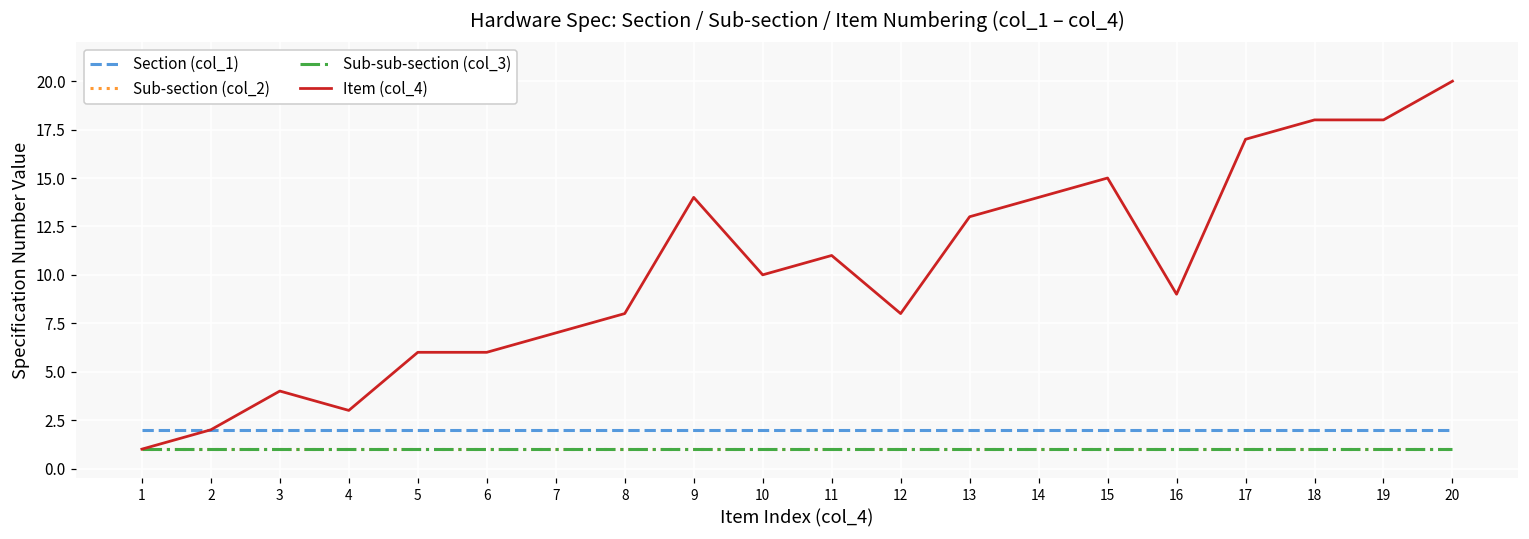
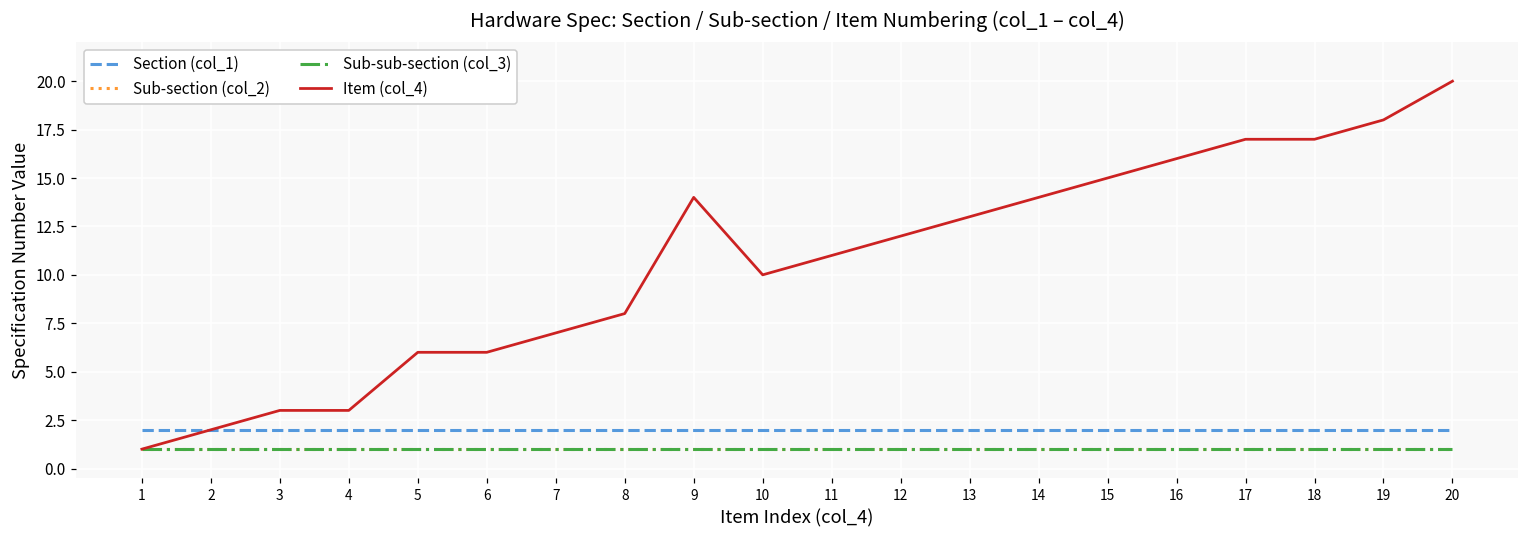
Item (col_4), 3: 4 -> 3
Item (col_4), 12: 8 -> 12
Item (col_4), 16: 9 -> 16
Item (col_4), 18: 18 -> 17
